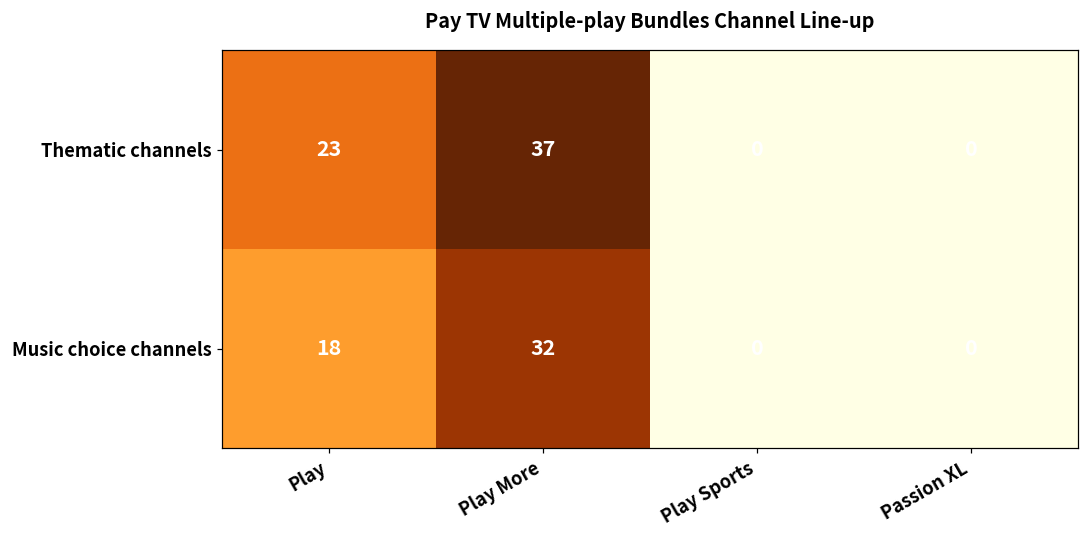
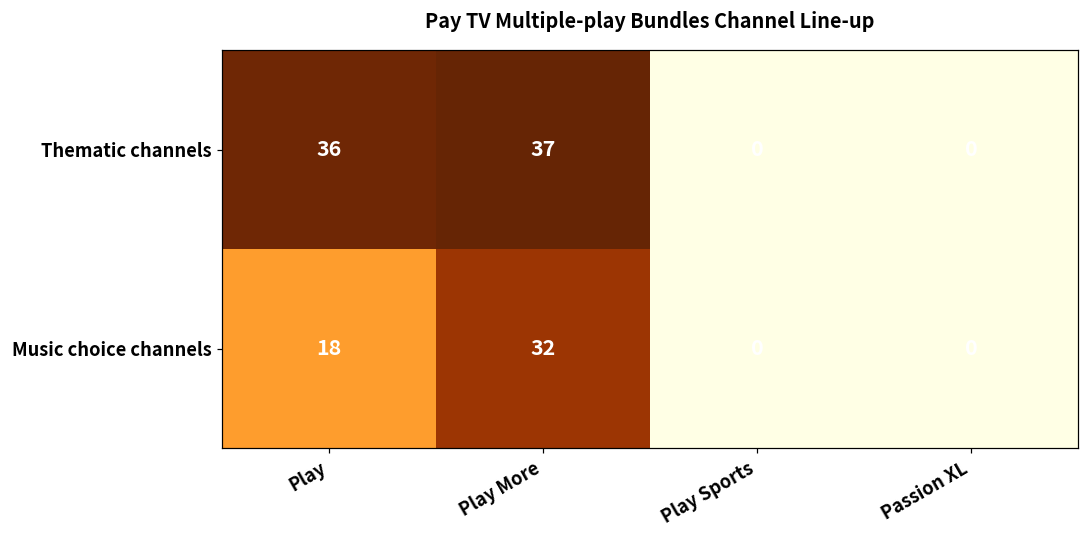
Thematic channels, Play: 23 -> 36
